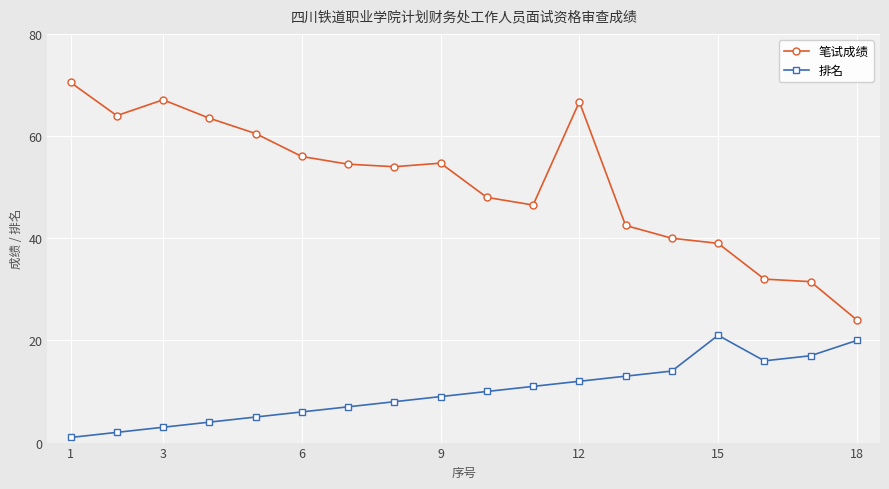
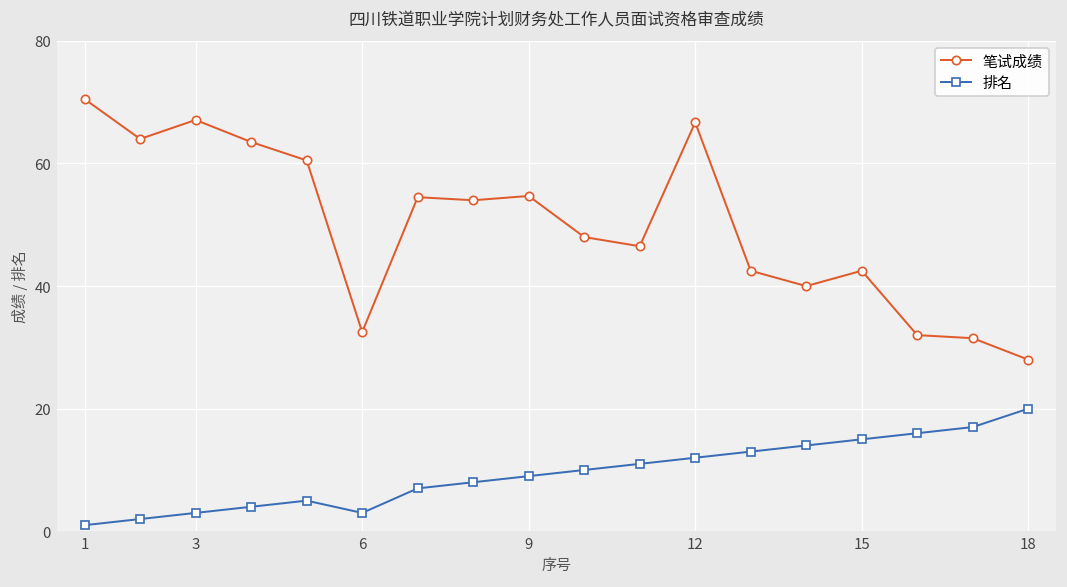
笔试成绩, 6: 56 -> 33
排名, 6: 6 -> 3
笔试成绩, 15: 39 -> 43
排名, 15: 21 -> 15
笔试成绩, 18: 24 -> 28
